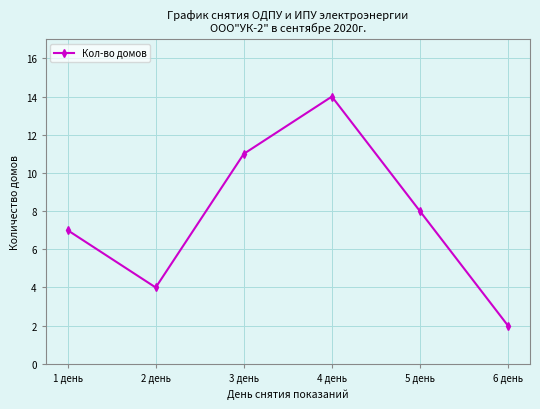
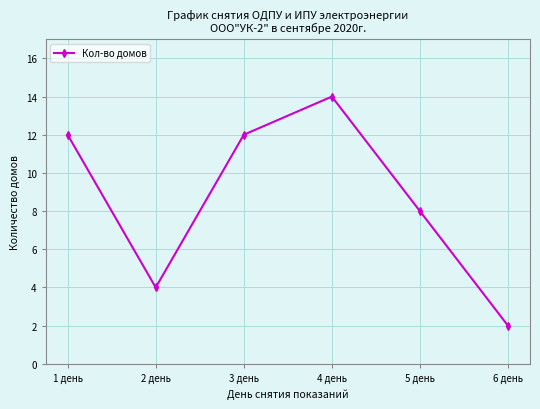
1 день: 7 -> 12
3 день: 11 -> 12
